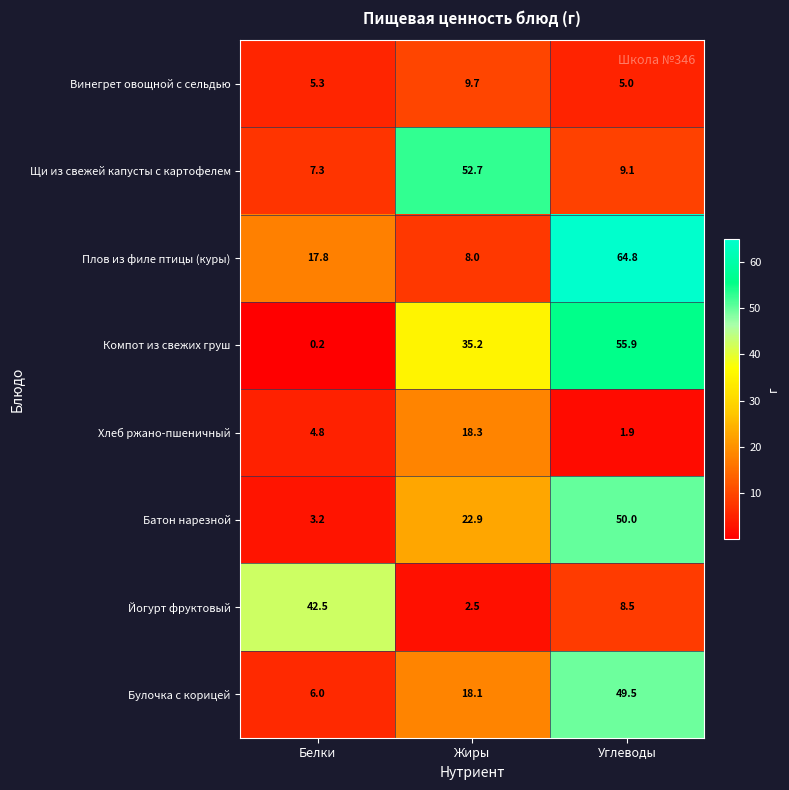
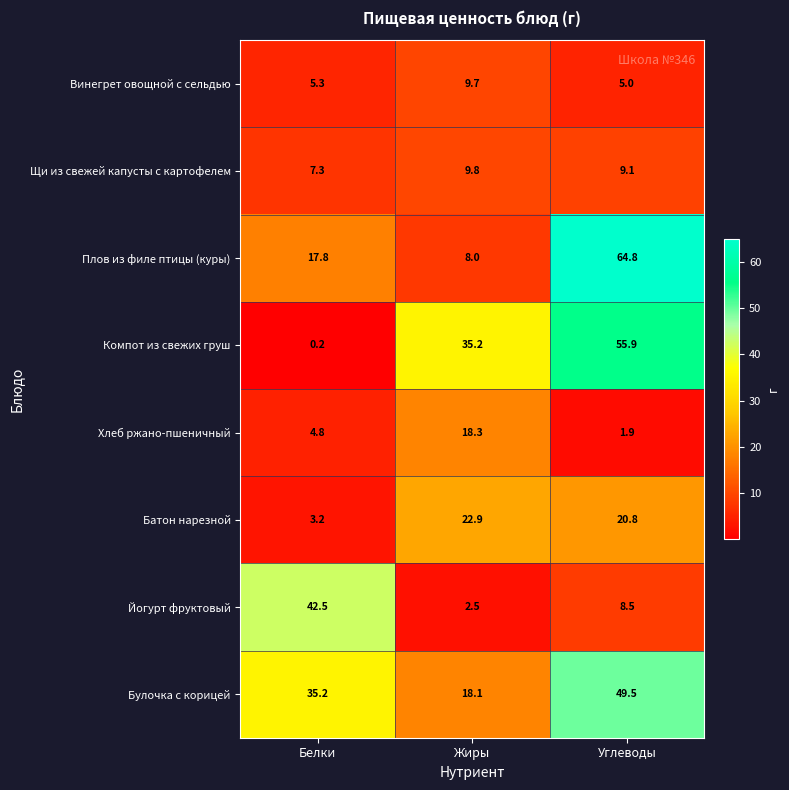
Щи из свежей капусты с картофелем, Жиры: 52.7 -> 9.8
Батон нарезной, Углеводы: 50.0 -> 20.8
Булочка с корицей, Белки: 6.0 -> 35.2
